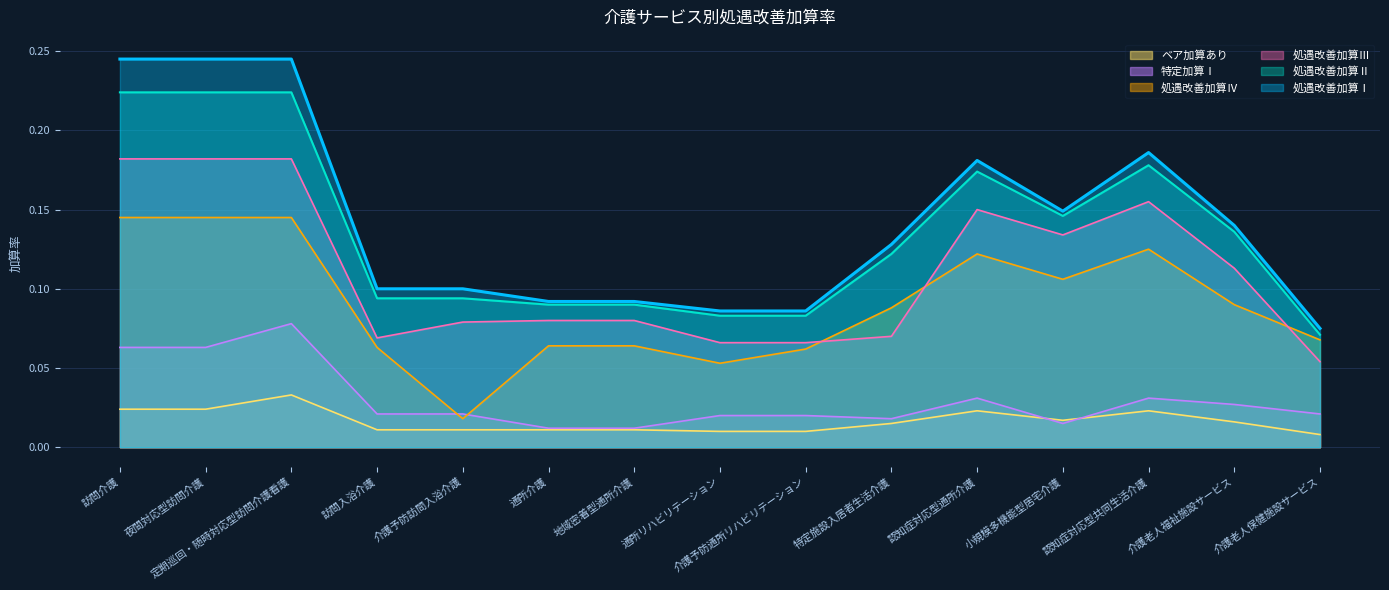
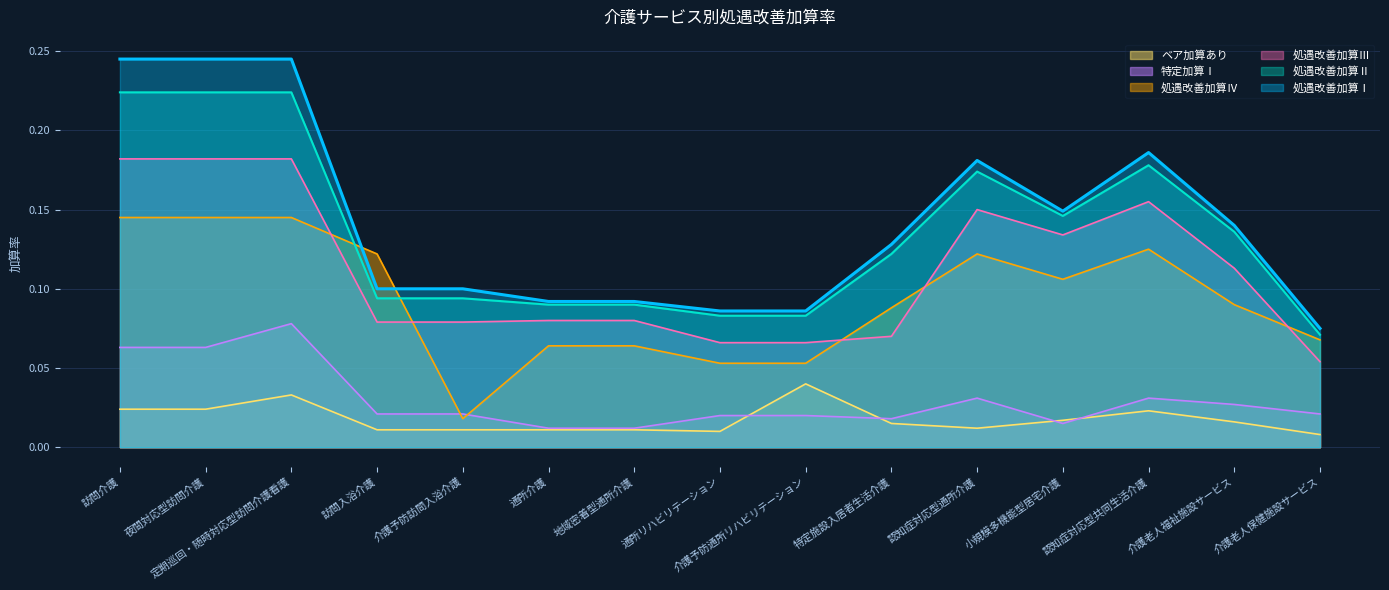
処遇改善加算Ⅳ, 訪問入浴介護: 0.063 -> 0.122
処遇改善加算Ⅲ, 訪問入浴介護: 0.069 -> 0.079
ベア加算あり, 介護予防通所リハビリテーション: 0.01 -> 0.04
処遇改善加算Ⅳ, 介護予防通所リハビリテーション: 0.062 -> 0.053
ベア加算あり, 認知症対応型通所介護: 0.023 -> 0.012
